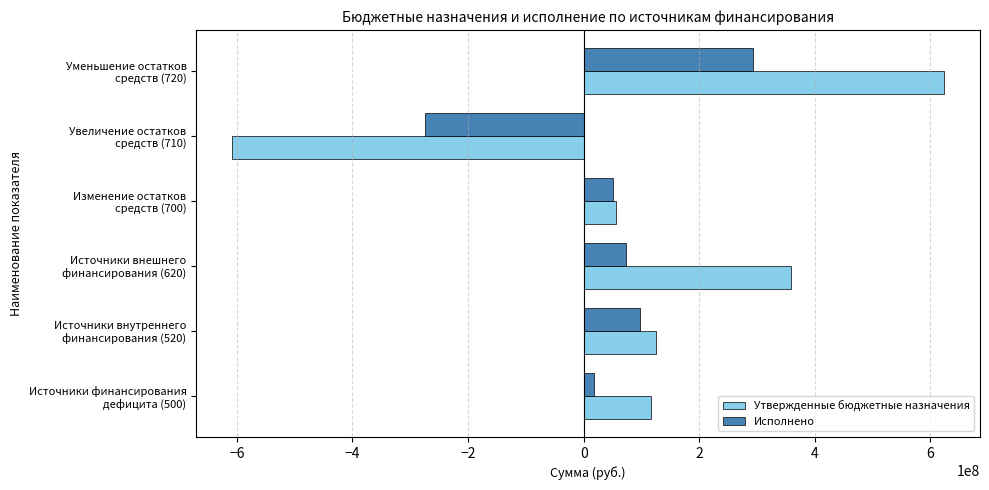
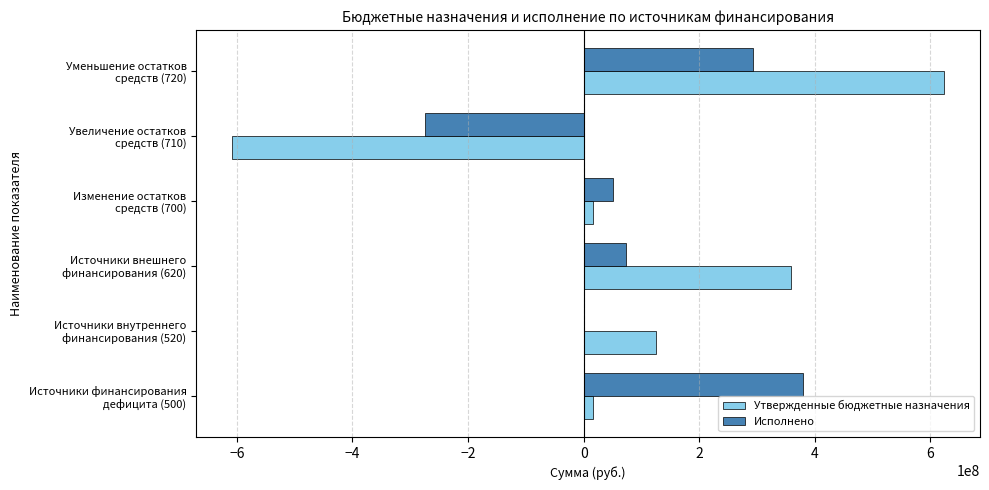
Утвержденные бюджетные назначения, Изменение остатков средств (700): 60000000 -> 20000000
Исполнено, Источники внутреннего финансирования (520): 100000000 -> 0
Исполнено, Источники финансирования дефицита (500): 20000000 -> 380000000
Утвержденные бюджетные назначения, Источники финансирования дефицита (500): 120000000 -> 20000000
